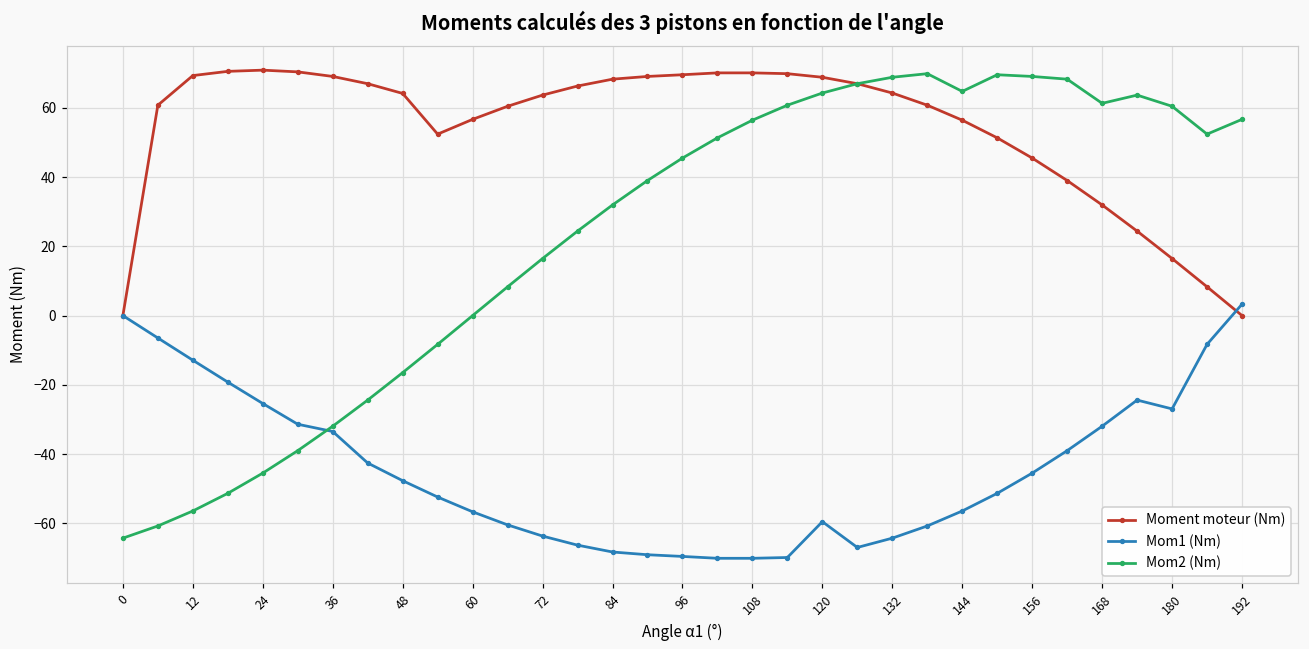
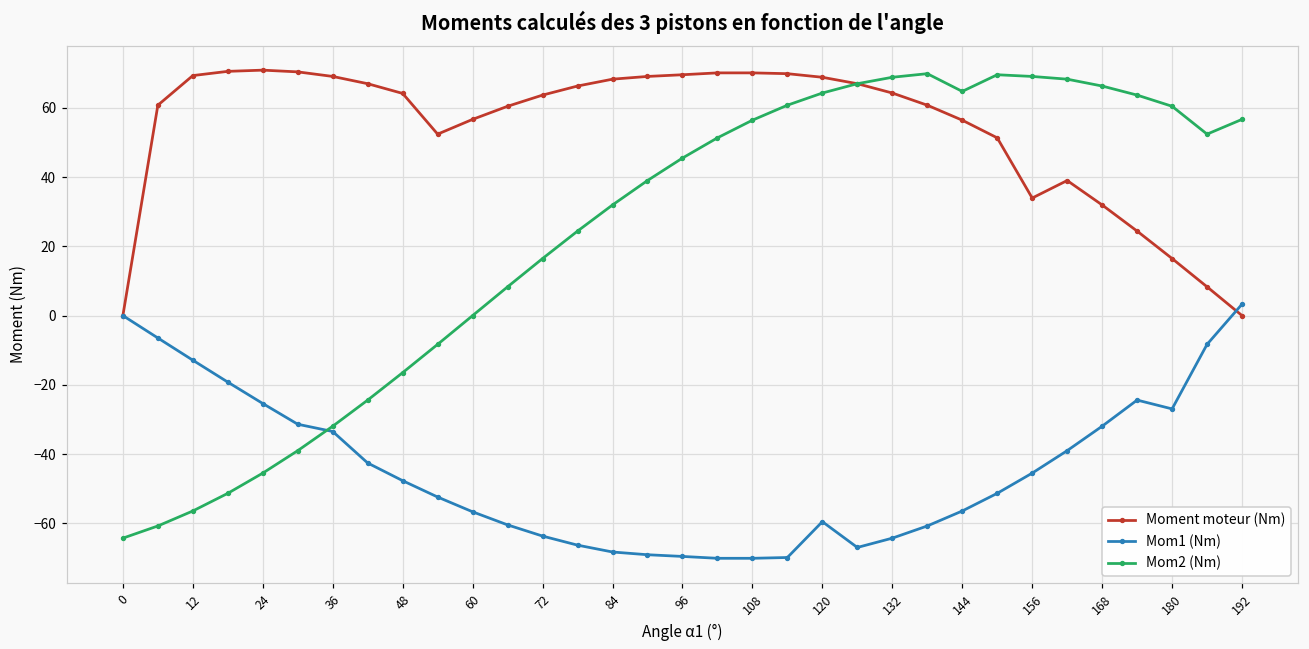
Moment moteur (Nm), 156: 46 -> 34
Mom2 (Nm), 168: 61 -> 66
